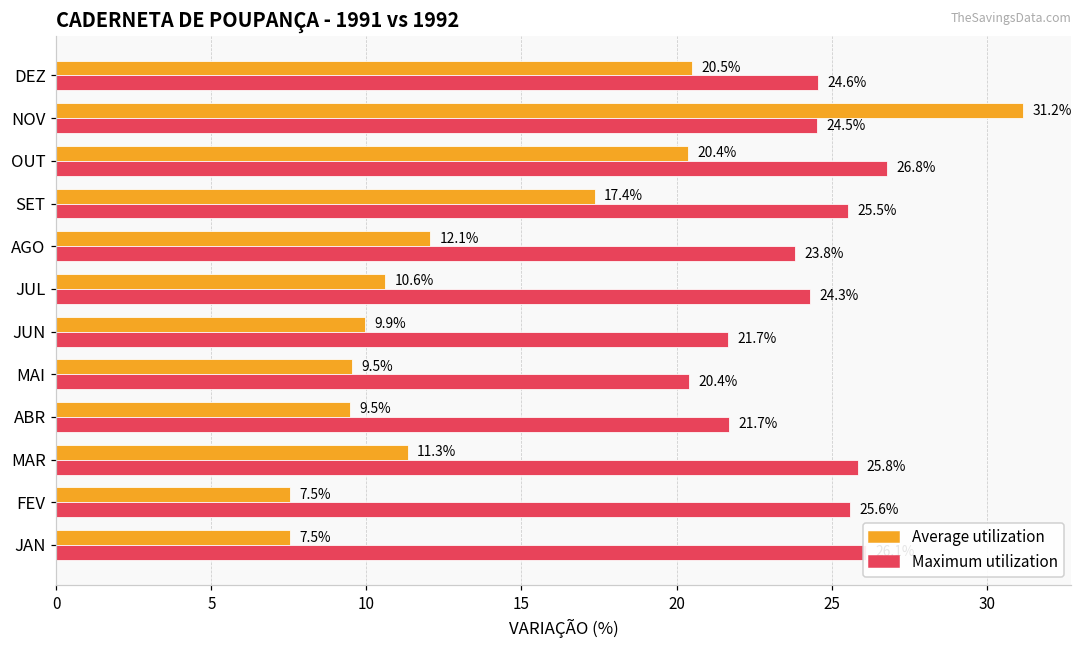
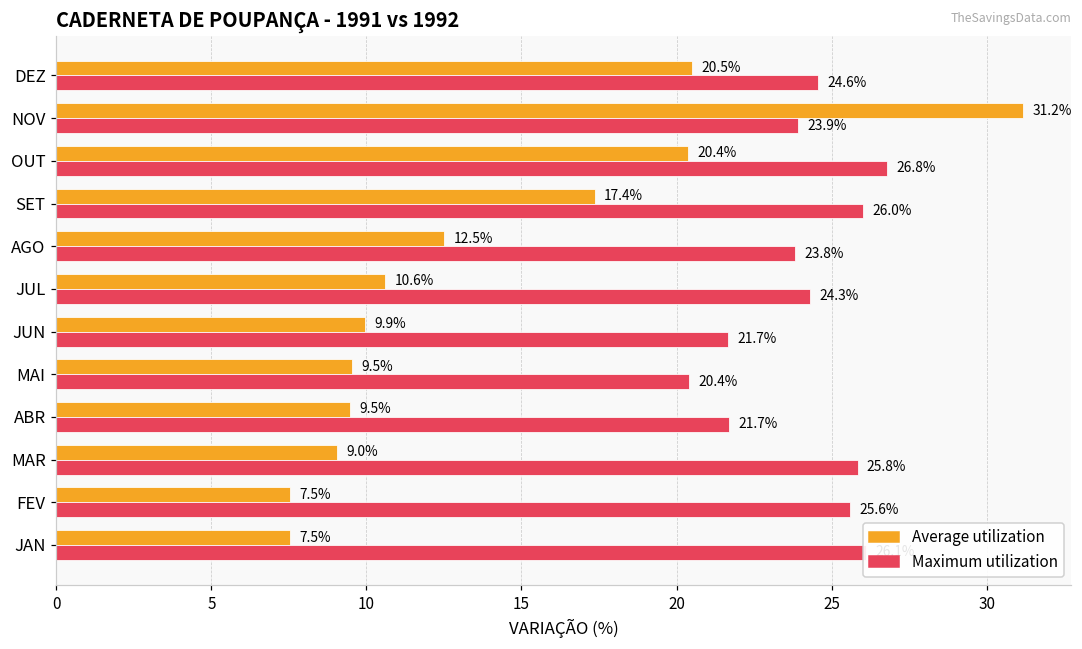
Maximum utilization, NOV: 24.5% -> 23.9%
Maximum utilization, SET: 25.5% -> 26.0%
Average utilization, AGO: 12.1% -> 12.5%
Average utilization, MAR: 11.3% -> 9.0%
